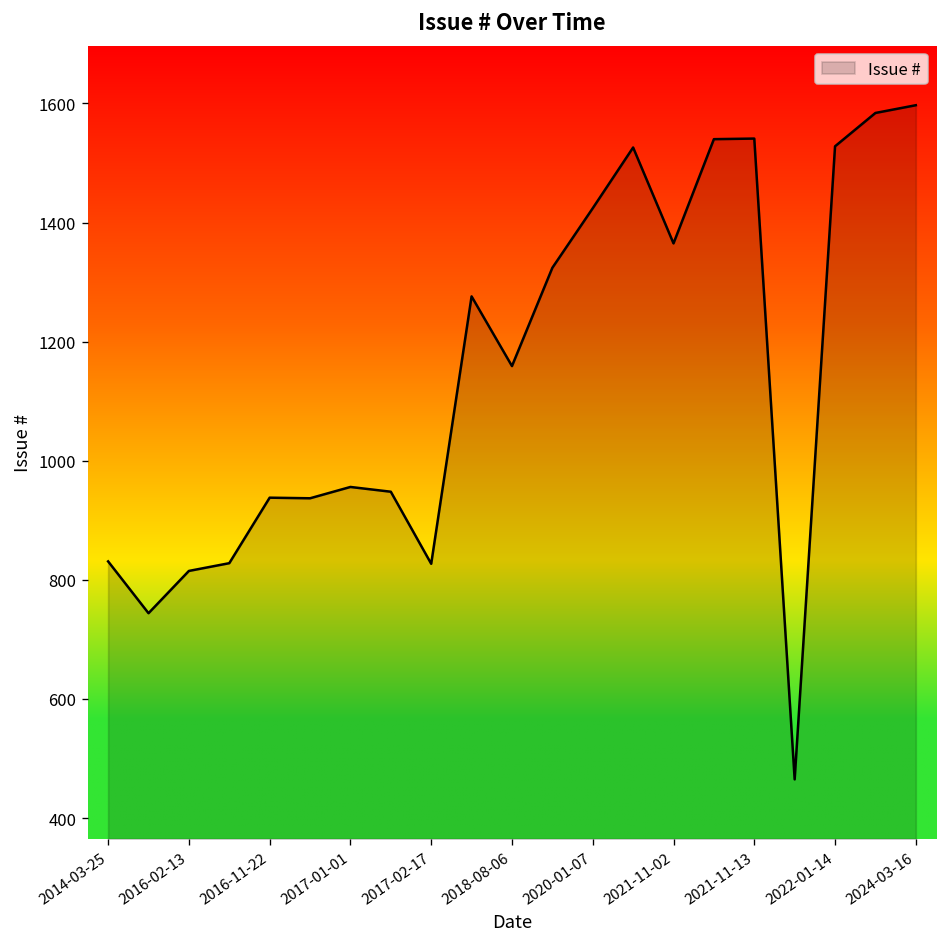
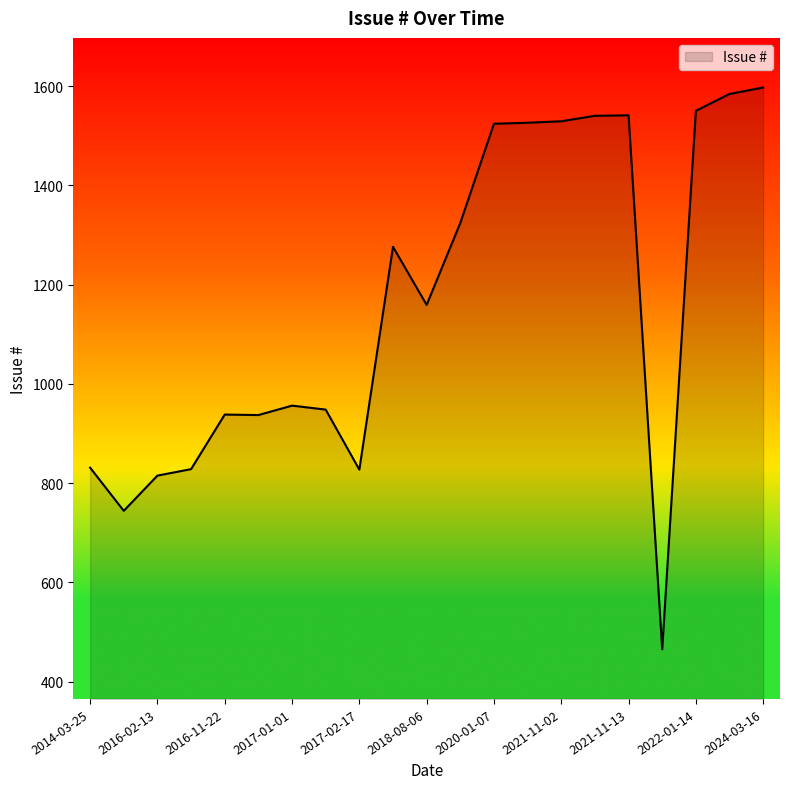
2020-01-07: 1420 -> 1520
2021-11-02: 1370 -> 1530
2022-01-14: 1530 -> 1550
